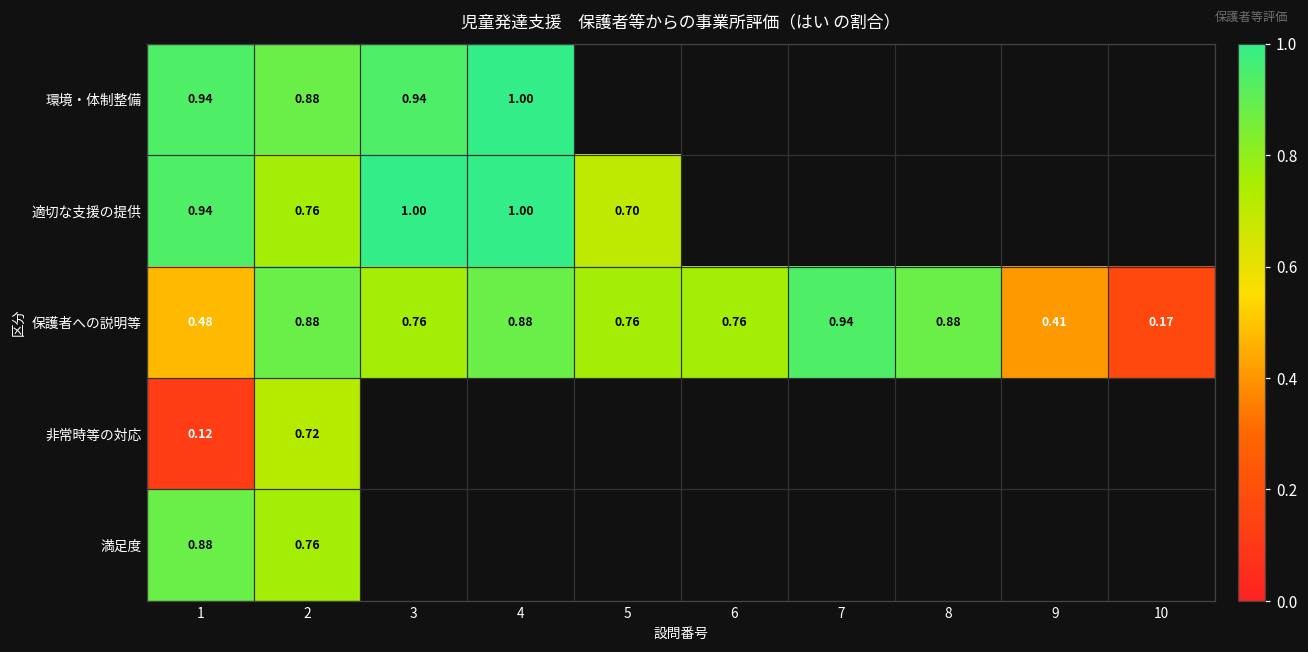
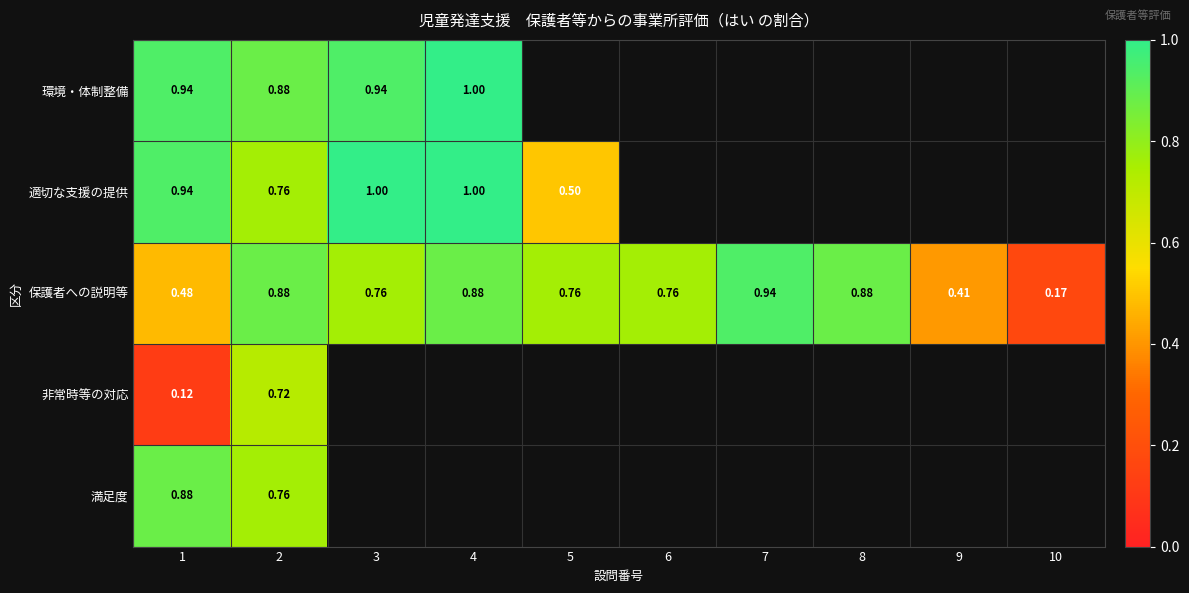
適切な支援の提供, 5: 0.70 -> 0.50
